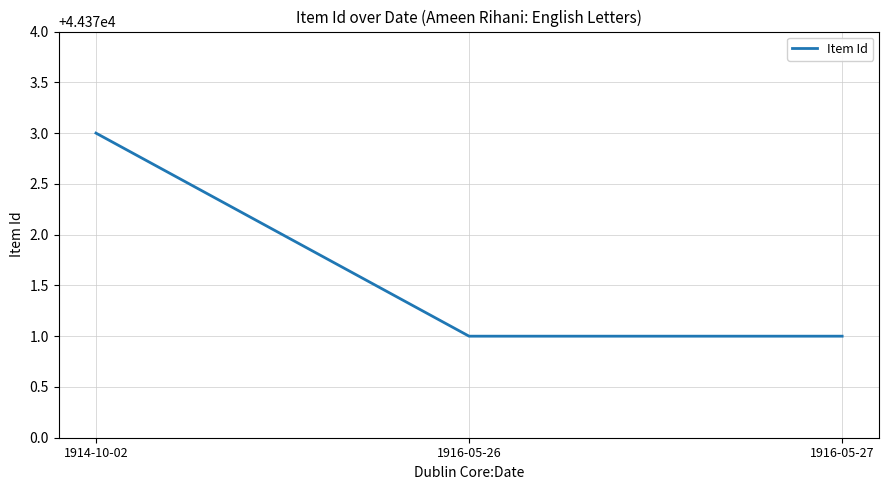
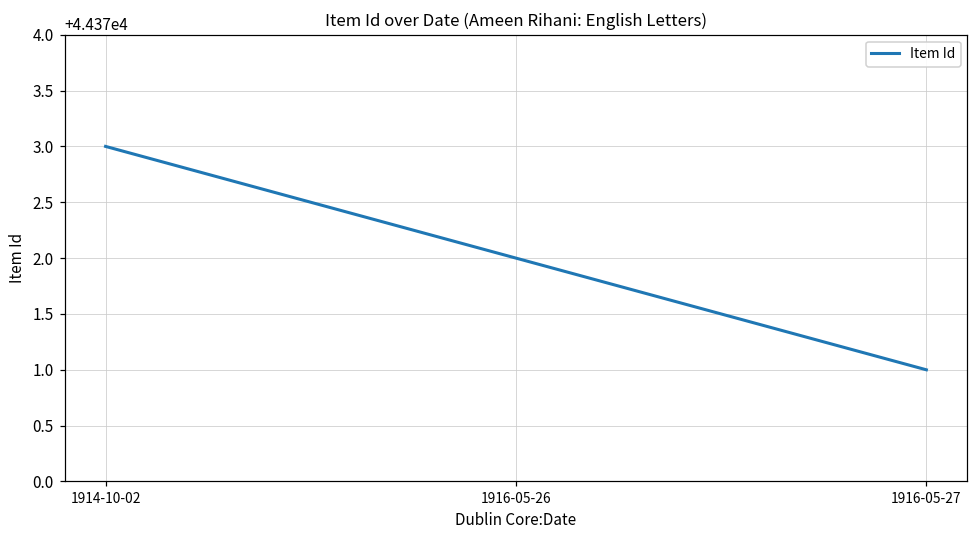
1916-05-26: 44371 -> 44372
